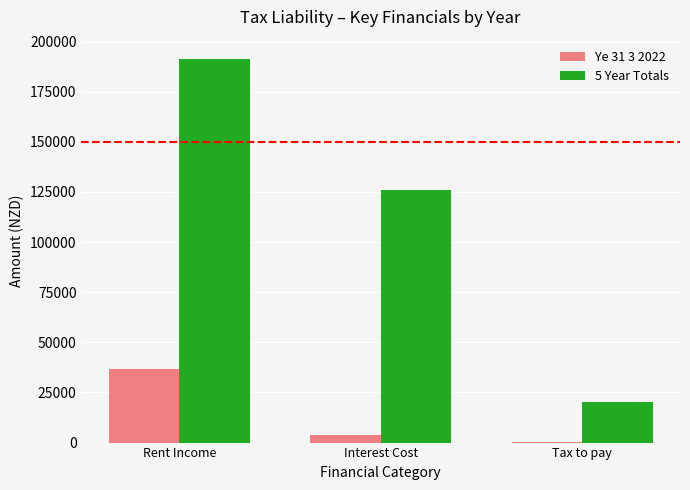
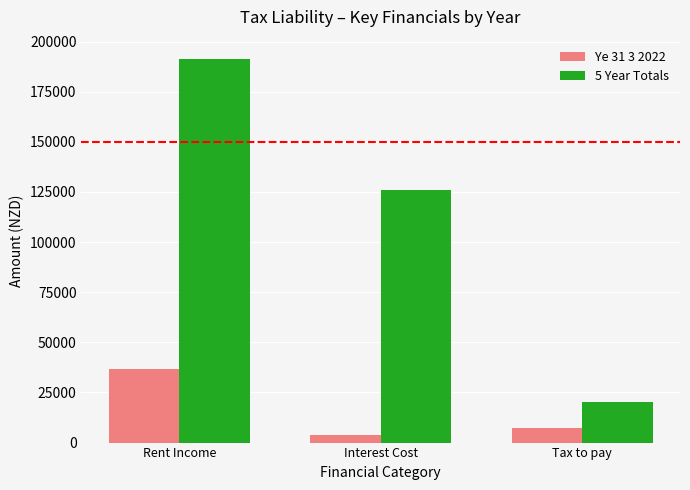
Ye 31 3 2022, Tax to pay: 0 -> 7000
